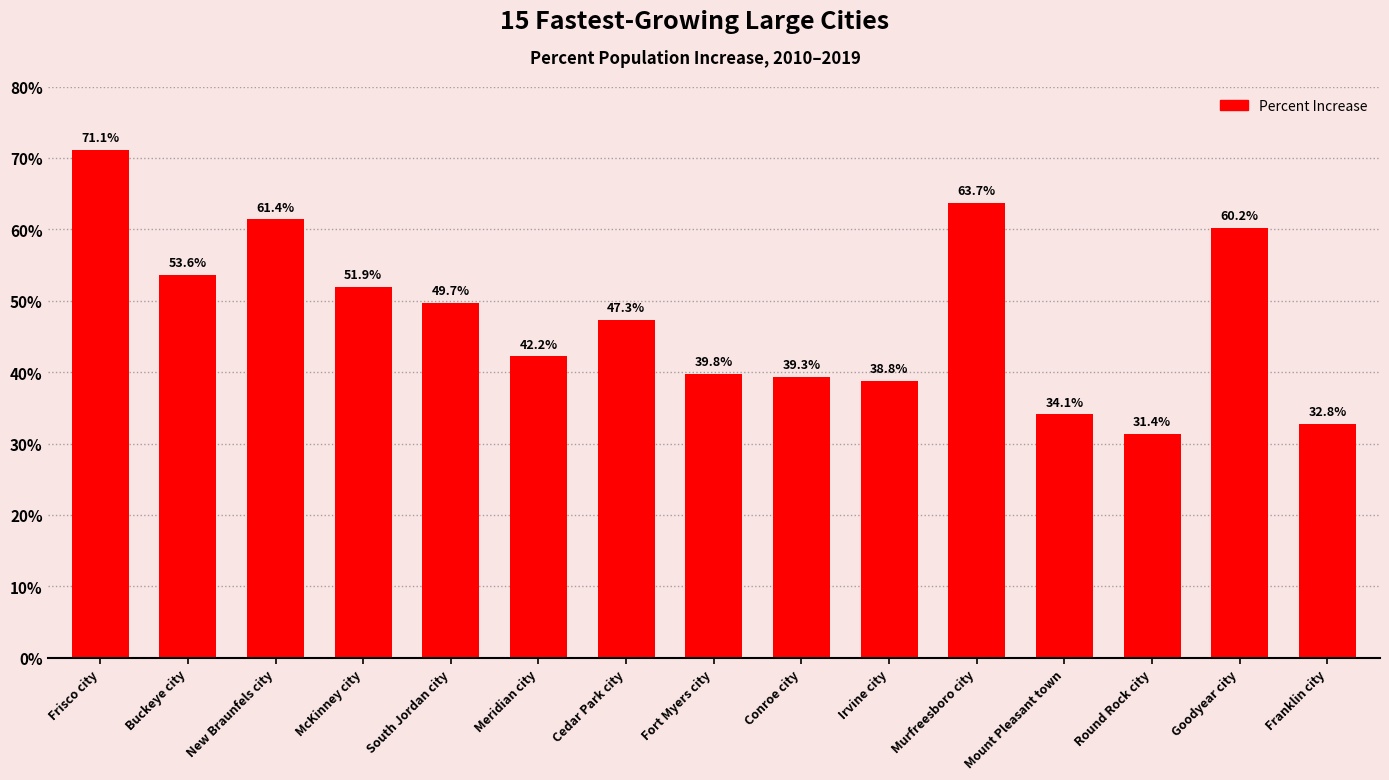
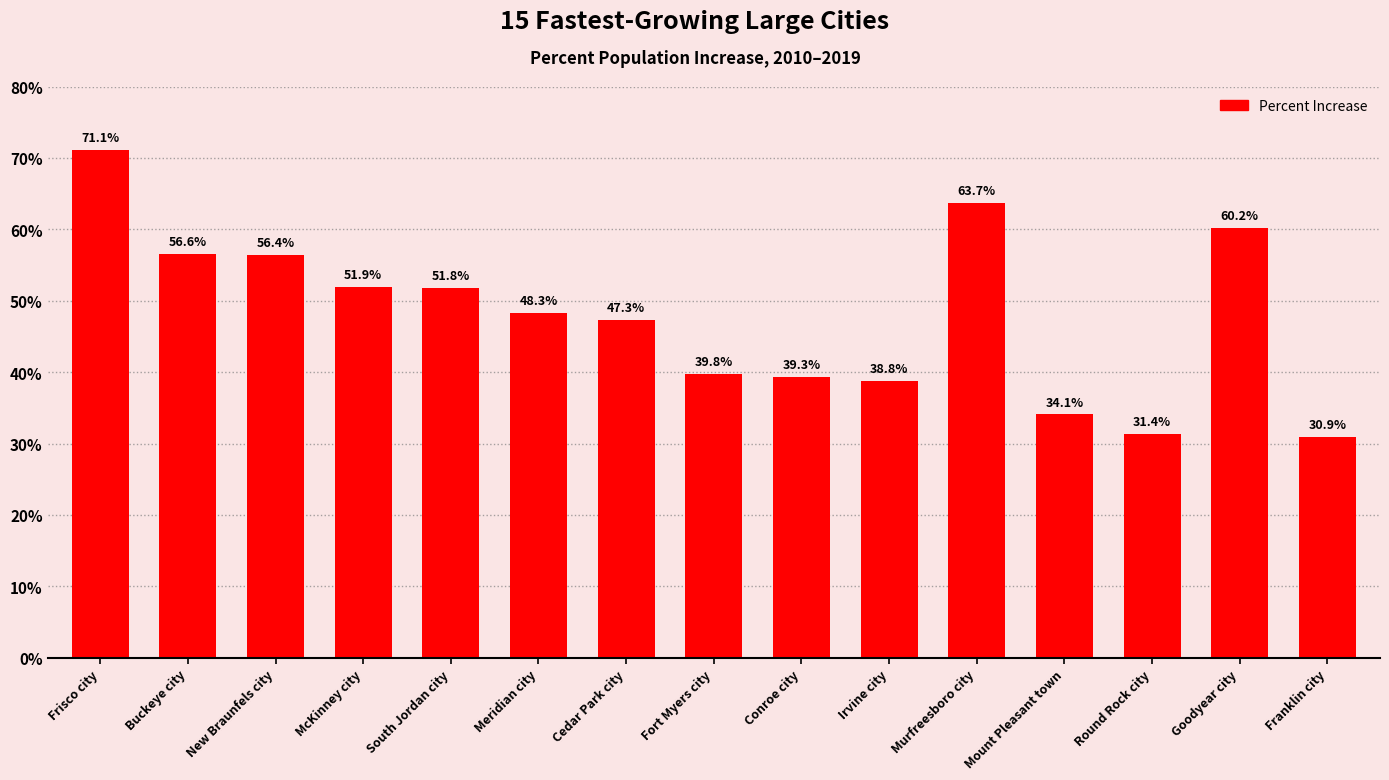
Buckeye city: 53.6% -> 56.6%
New Braunfels city: 61.4% -> 56.4%
South Jordan city: 49.7% -> 51.8%
Meridian city: 42.2% -> 48.3%
Franklin city: 32.8% -> 30.9%
